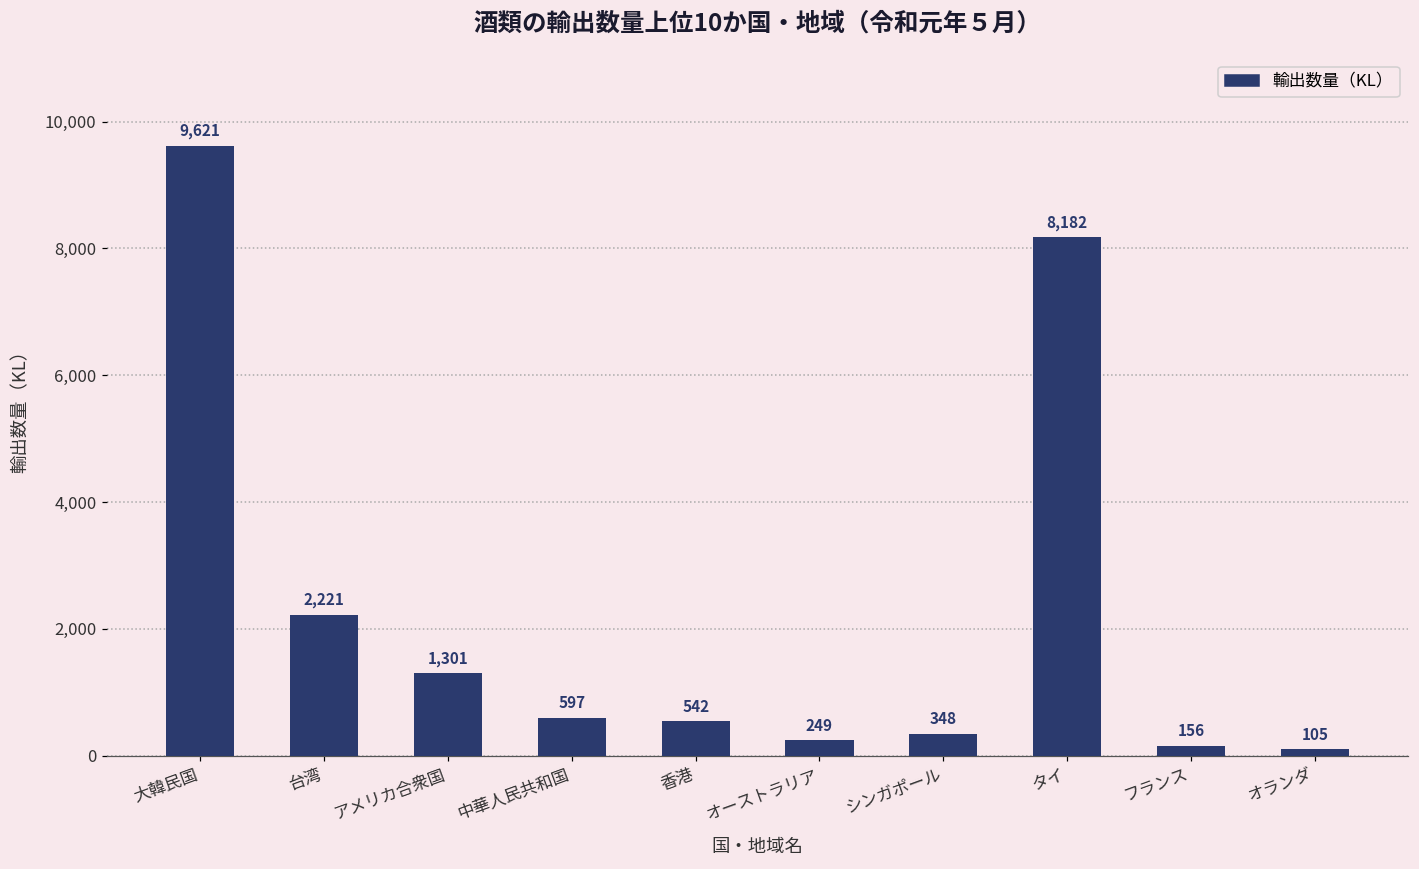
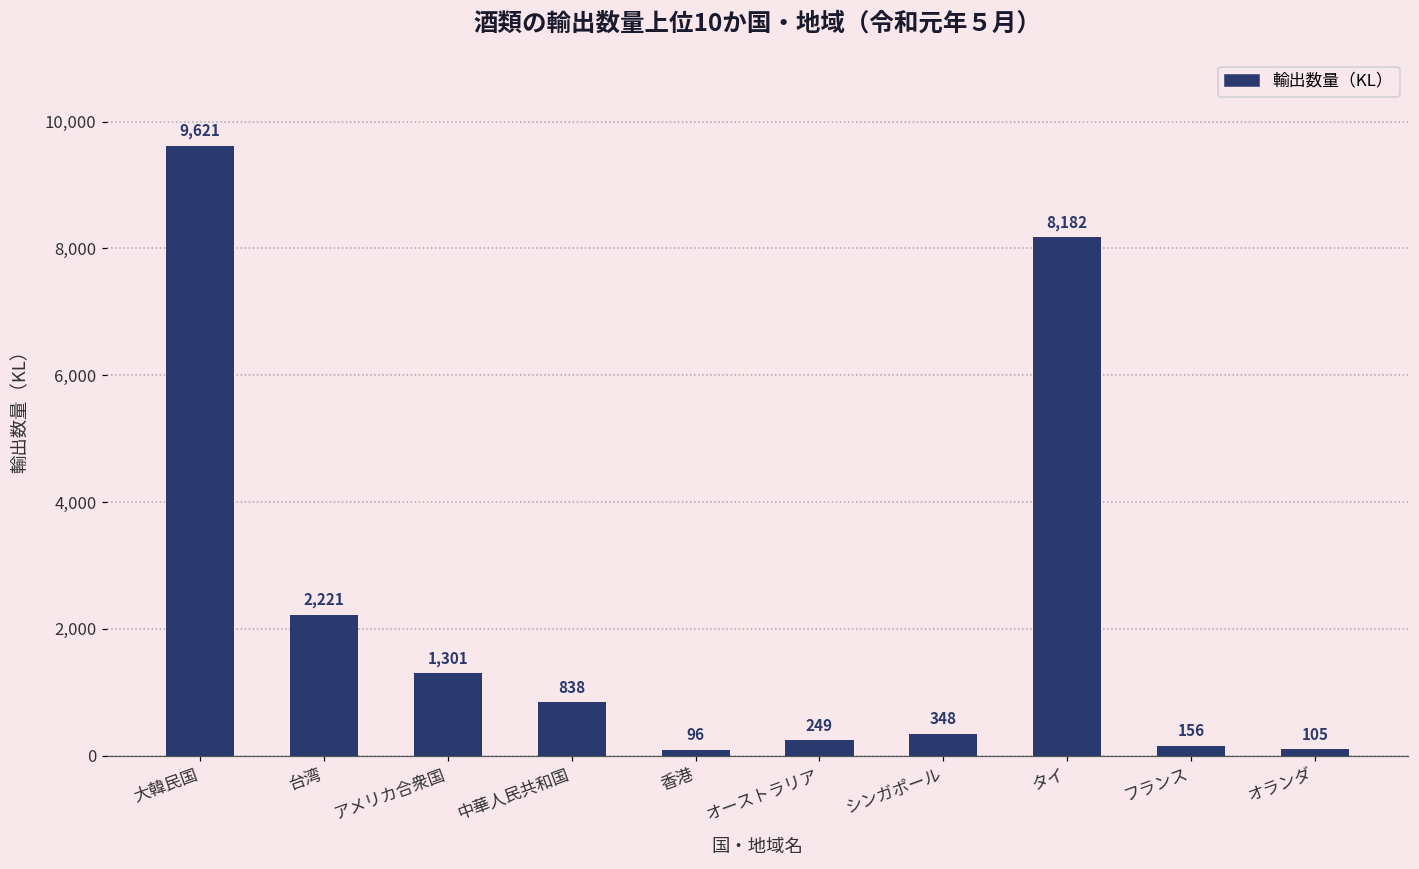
中華人民共和国: 597 -> 838
香港: 542 -> 96
